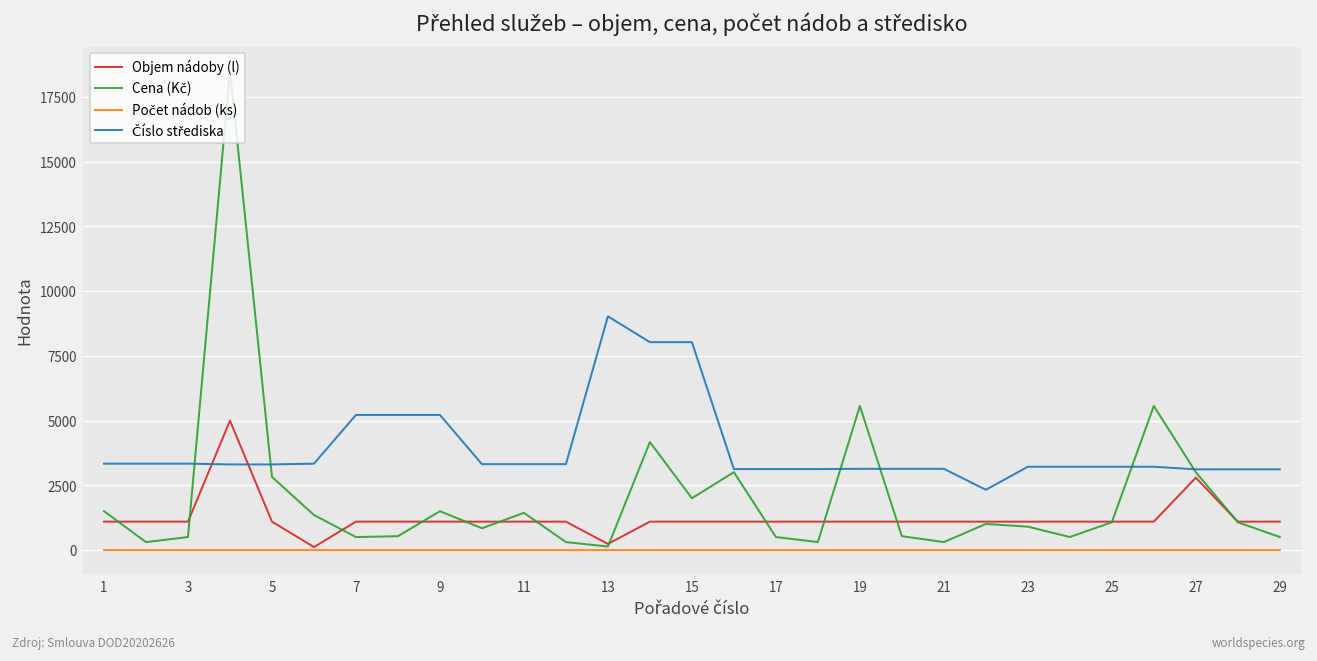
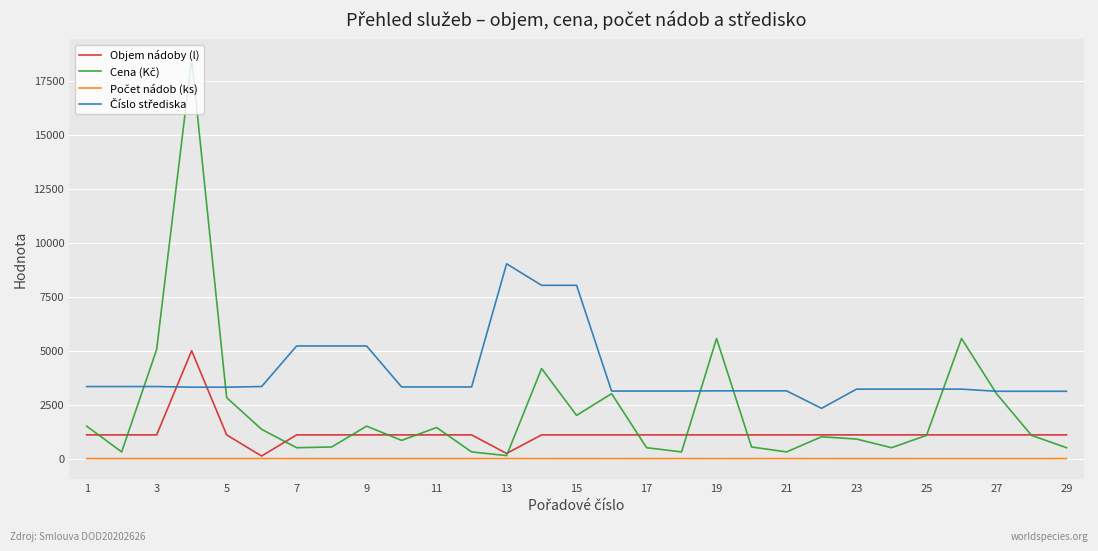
Cena (Kč), 3: 500 -> 5100
Objem nádoby (l), 27: 2800 -> 1100
